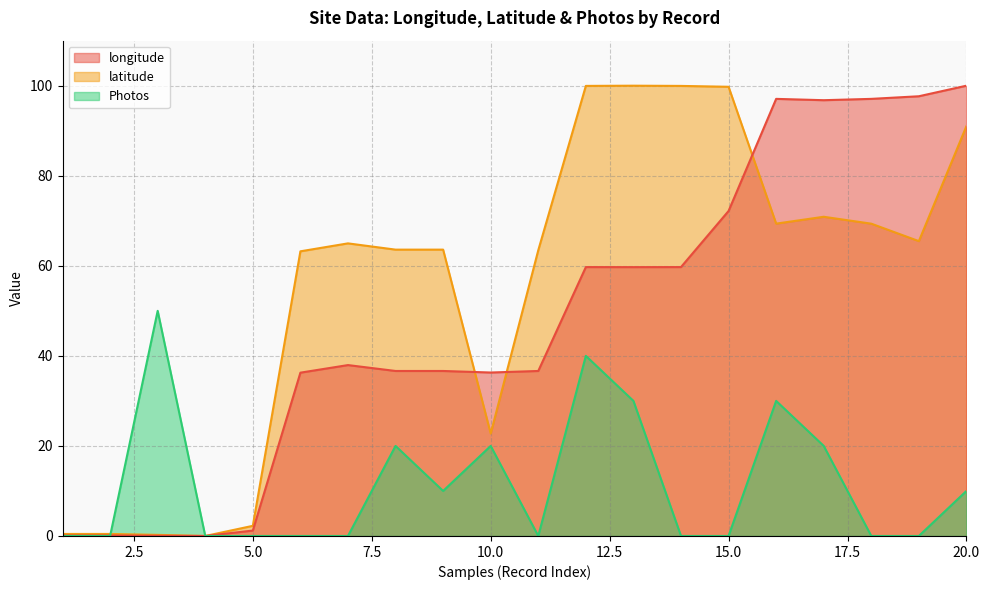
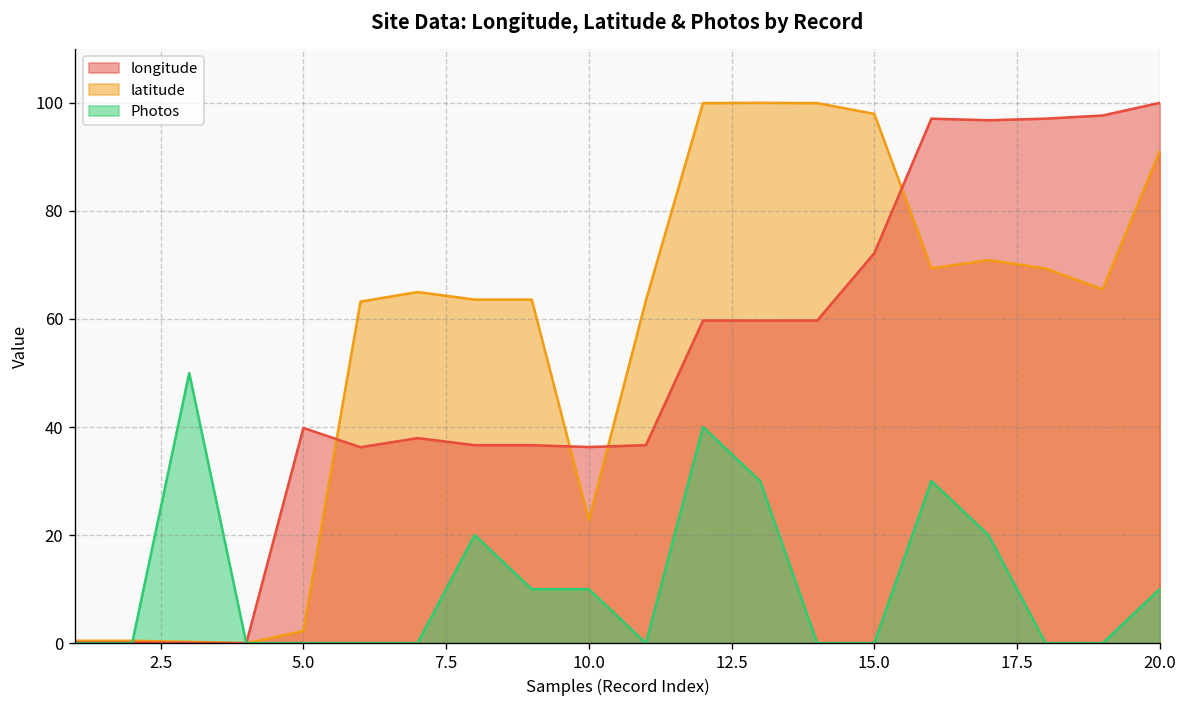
longitude, 5.0: 1 -> 40
Photos, 10.0: 20 -> 10
latitude, 15.0: 100 -> 98
